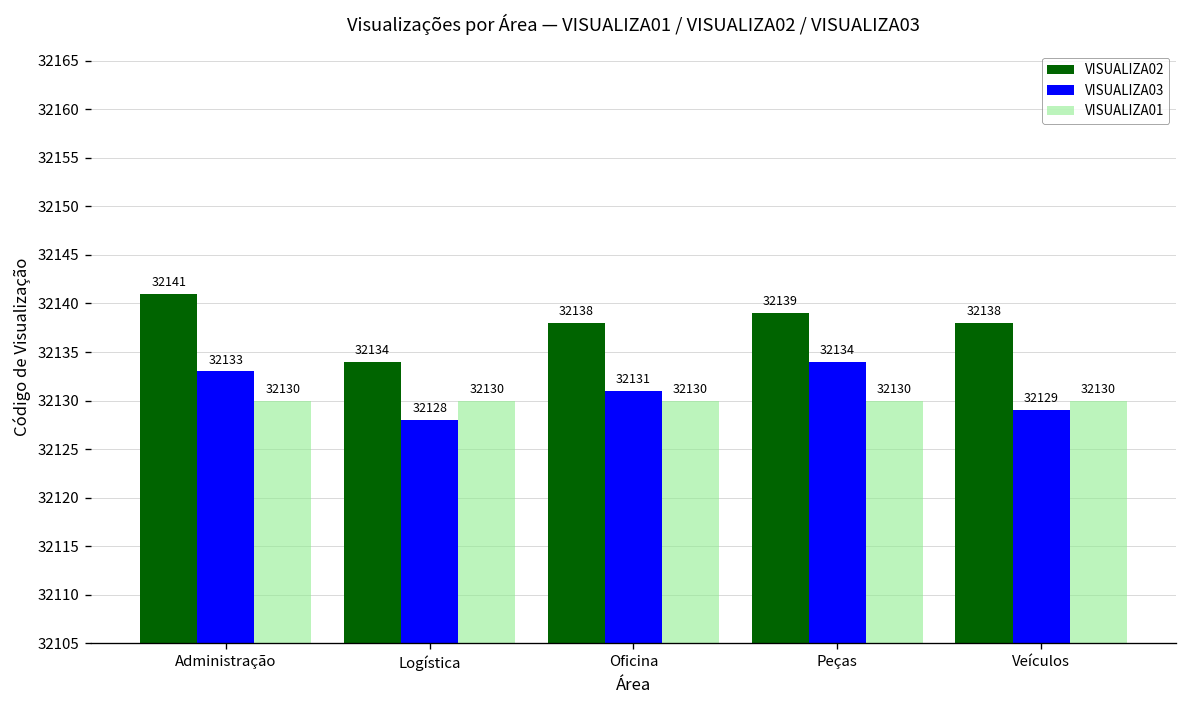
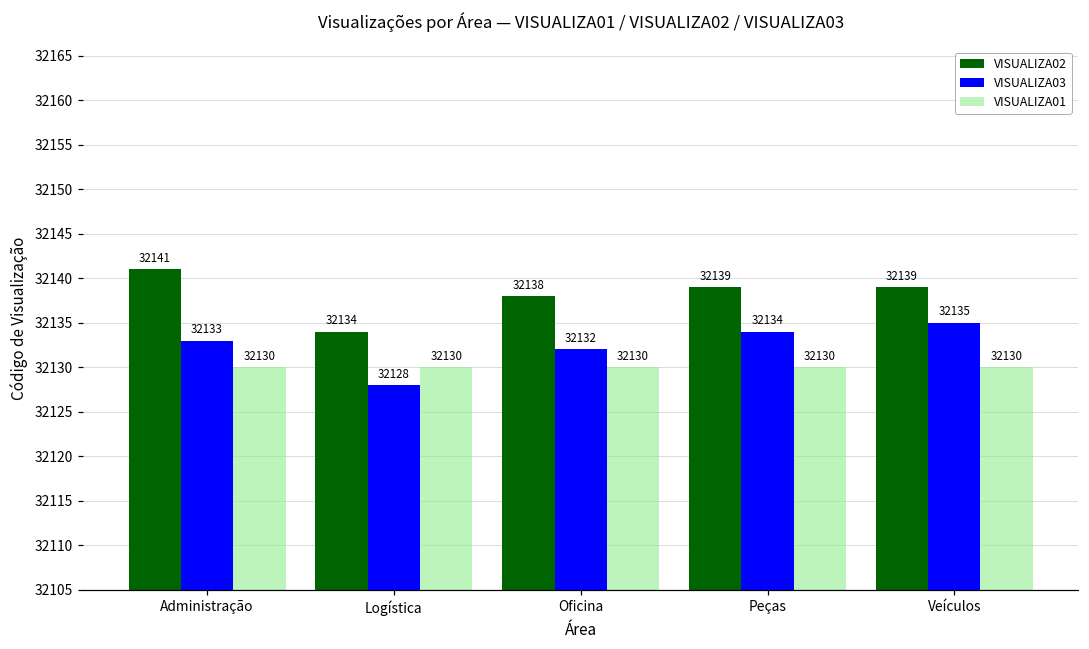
VISUALIZA03, Oficina: 32131 -> 32132
VISUALIZA02, Veículos: 32138 -> 32139
VISUALIZA03, Veículos: 32129 -> 32135
